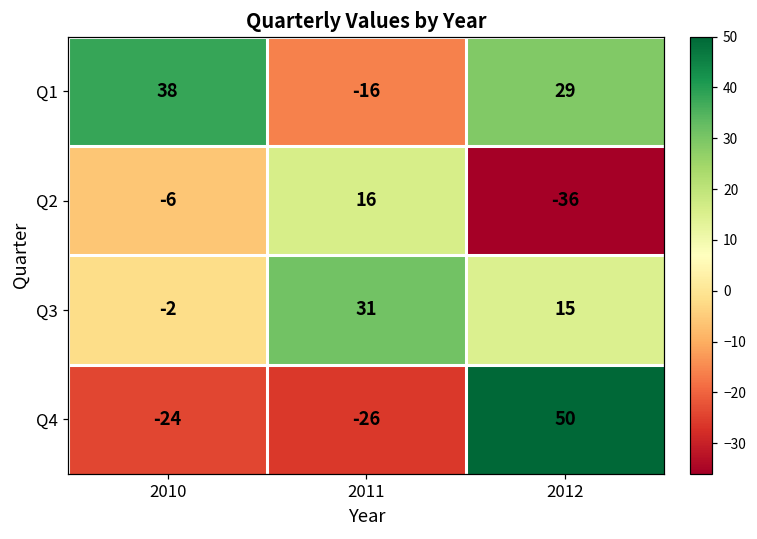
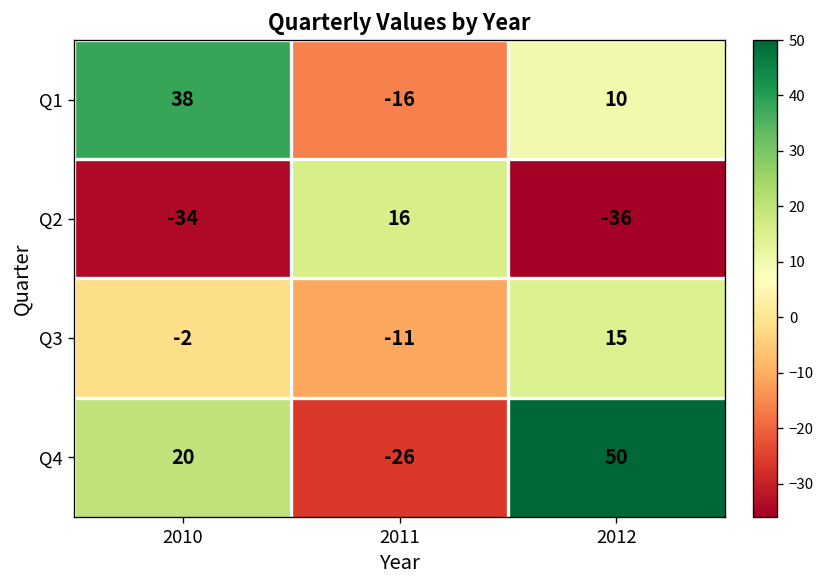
Q1, 2012: 29 -> 10
Q2, 2010: -6 -> -34
Q3, 2011: 31 -> -11
Q4, 2010: -24 -> 20
